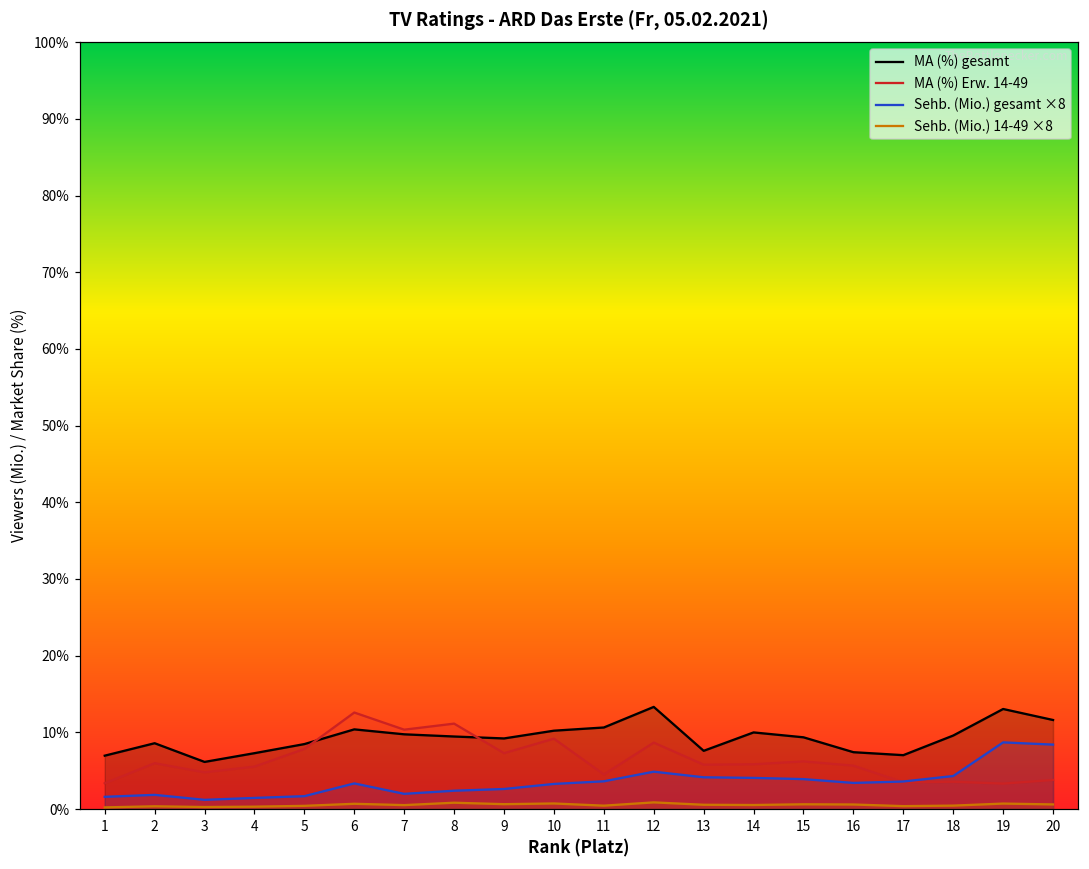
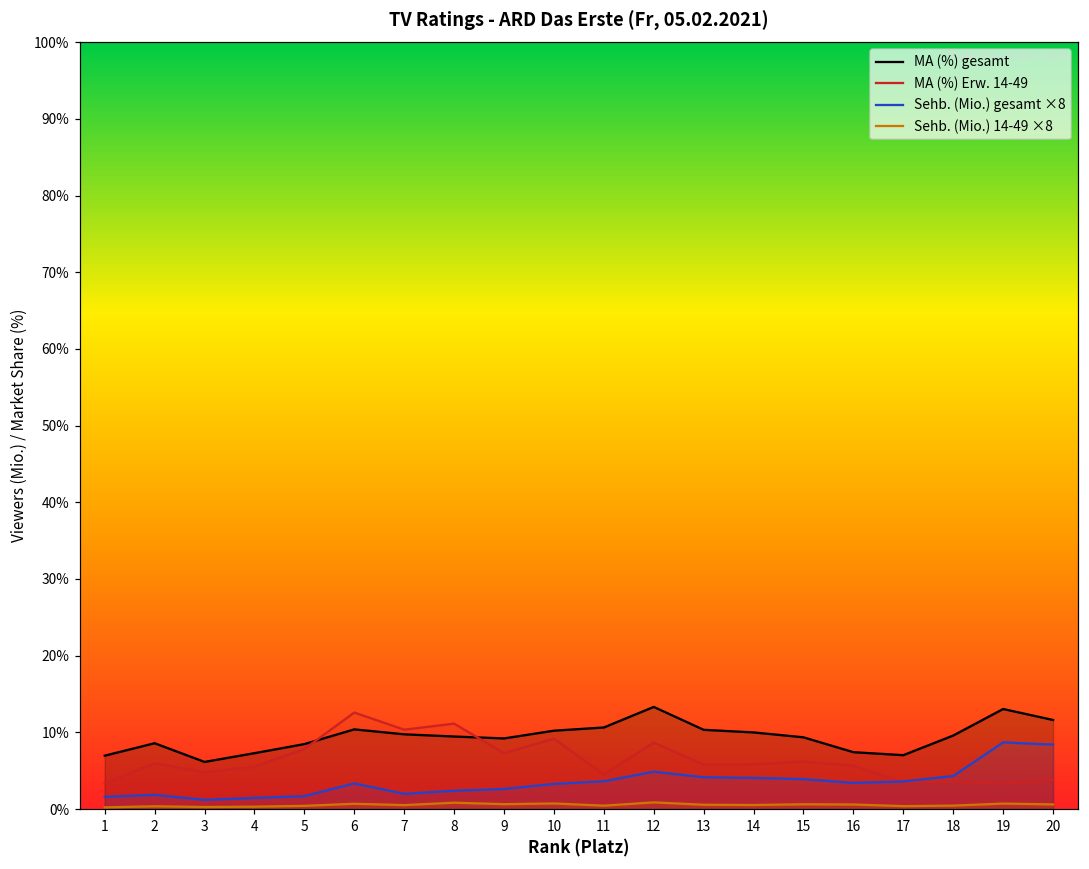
MA (%) gesamt, 13: 8% -> 10%
